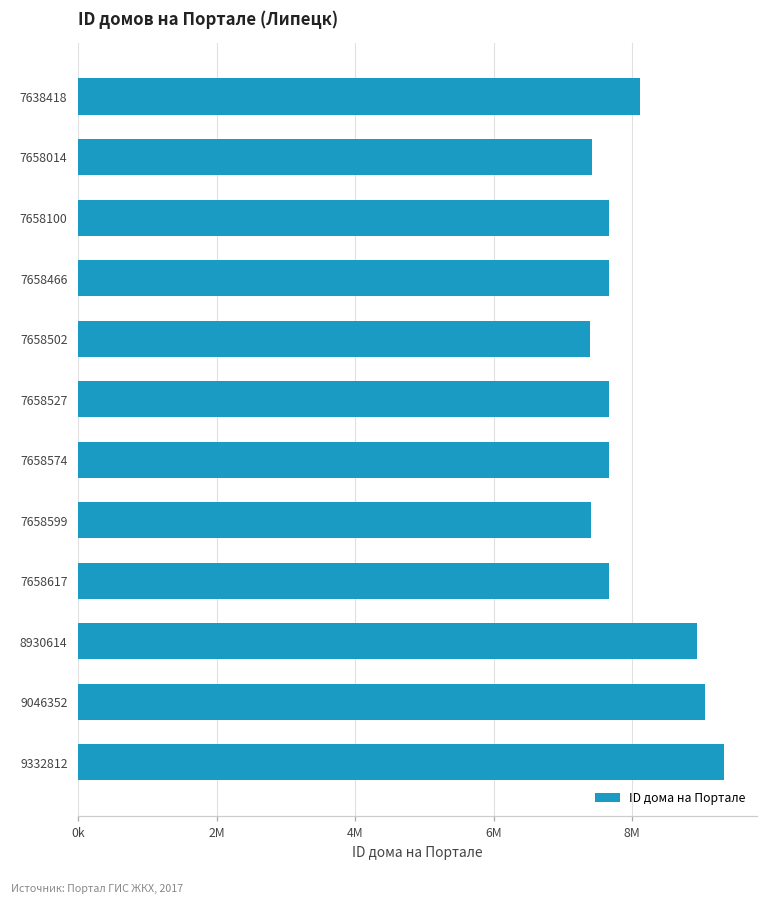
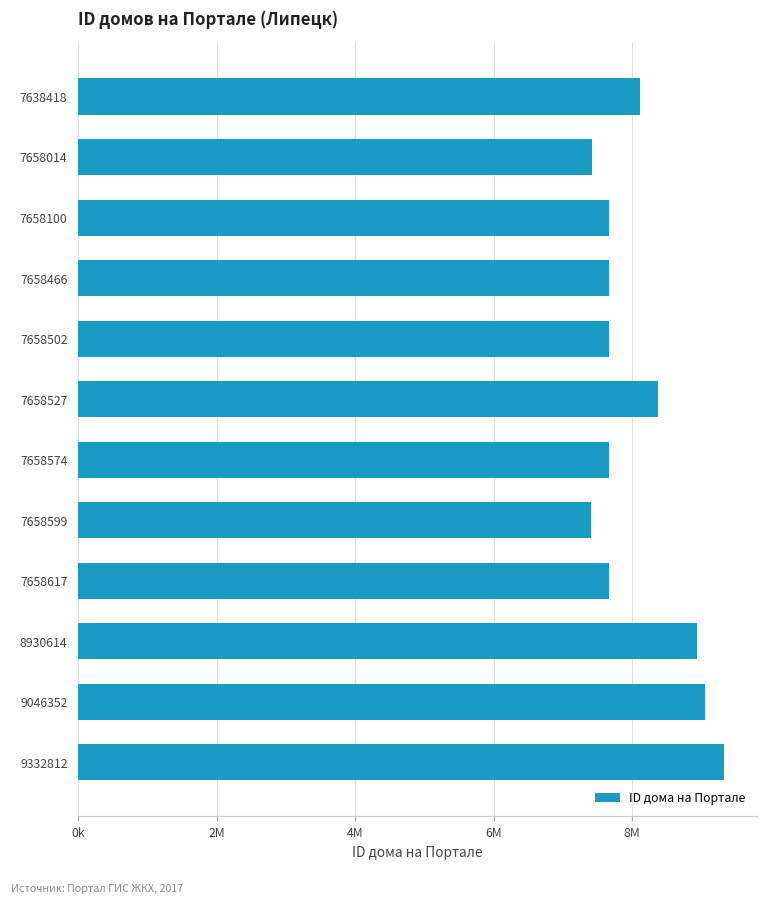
7658502: 7400000 -> 7700000
7658527: 7700000 -> 8400000
